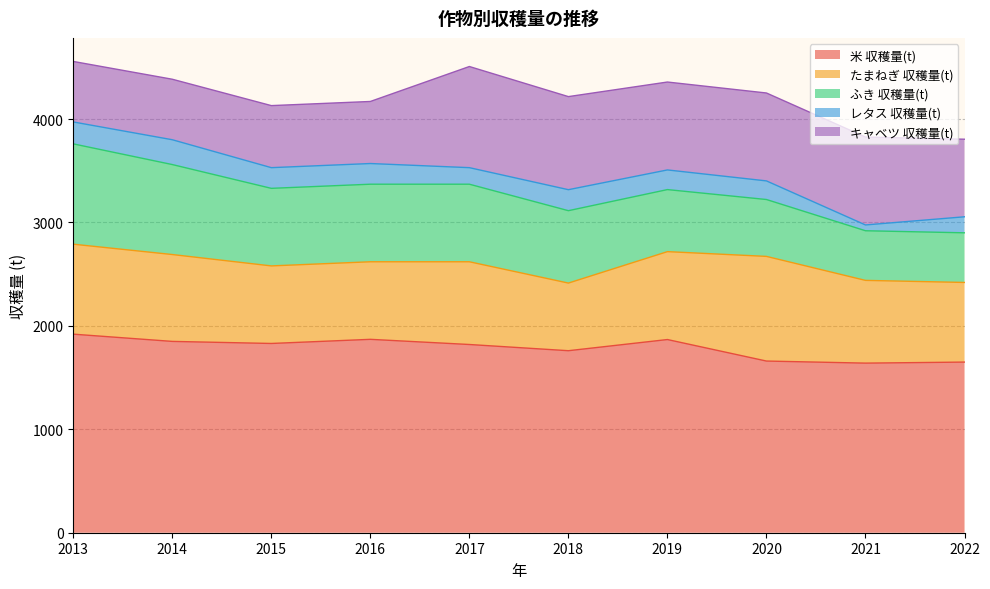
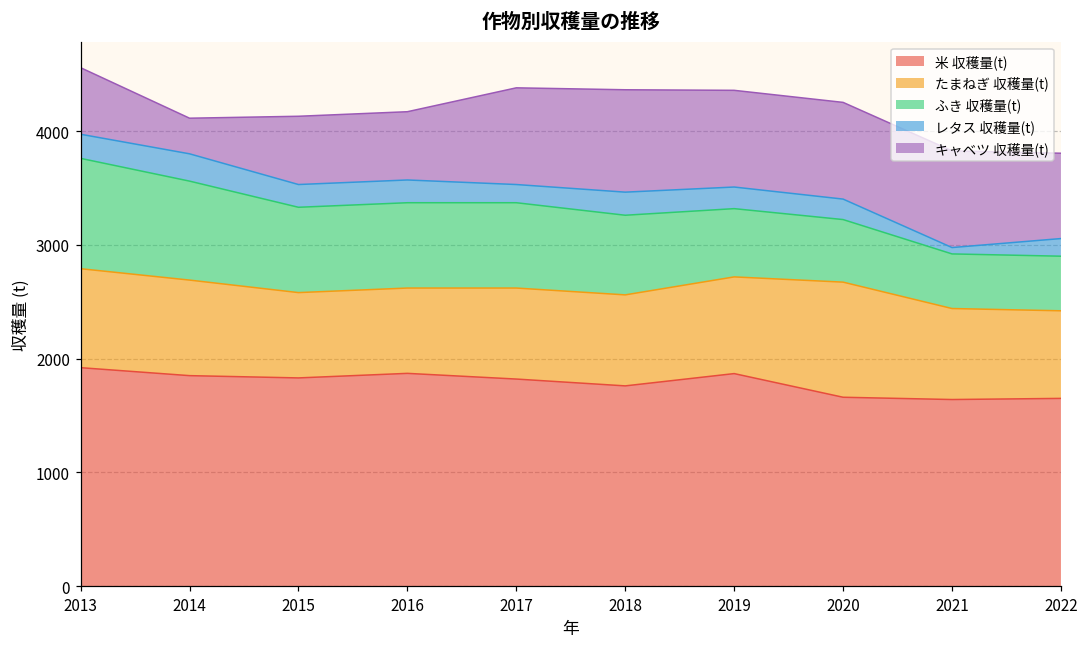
キャベツ 収穫量(t), 2014: 590 -> 310
キャベツ 収穫量(t), 2017: 980 -> 850
たまねぎ 収穫量(t), 2018: 650 -> 800
